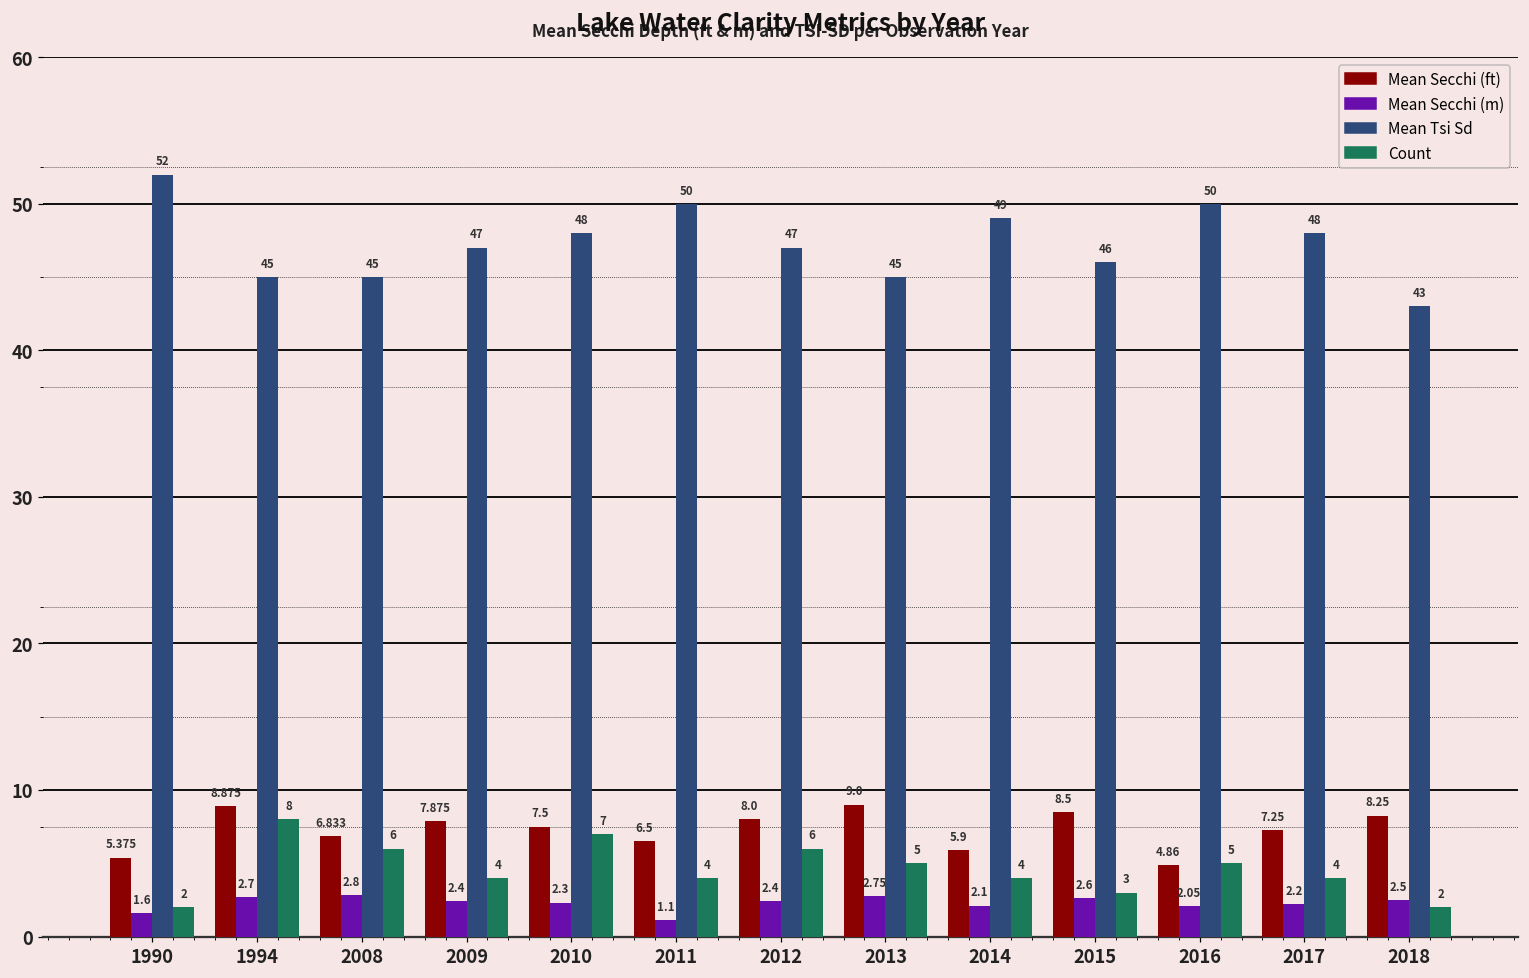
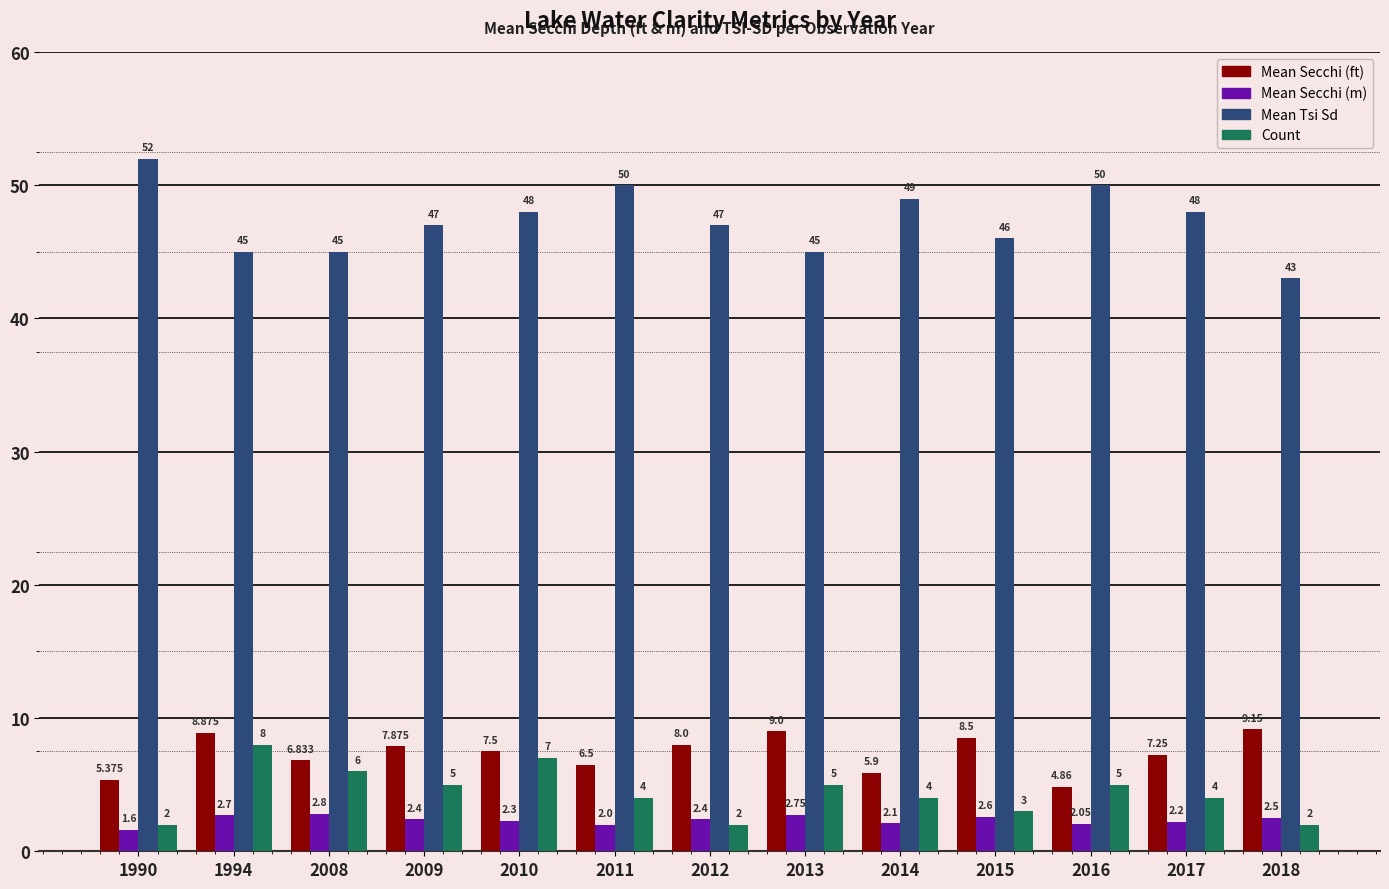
Count, 2009: 4 -> 5
Mean Secchi (m), 2011: 1.1 -> 2.0
Count, 2012: 6 -> 2
Mean Secchi (ft), 2018: 8.25 -> 9.15
